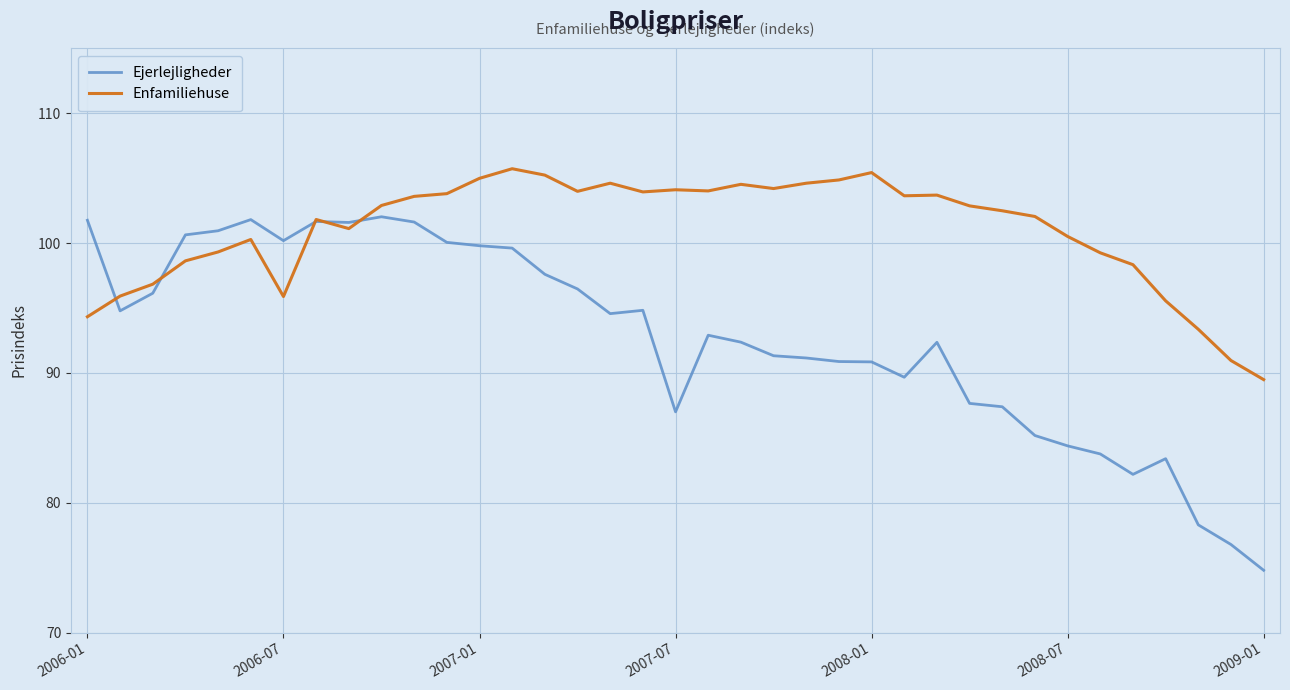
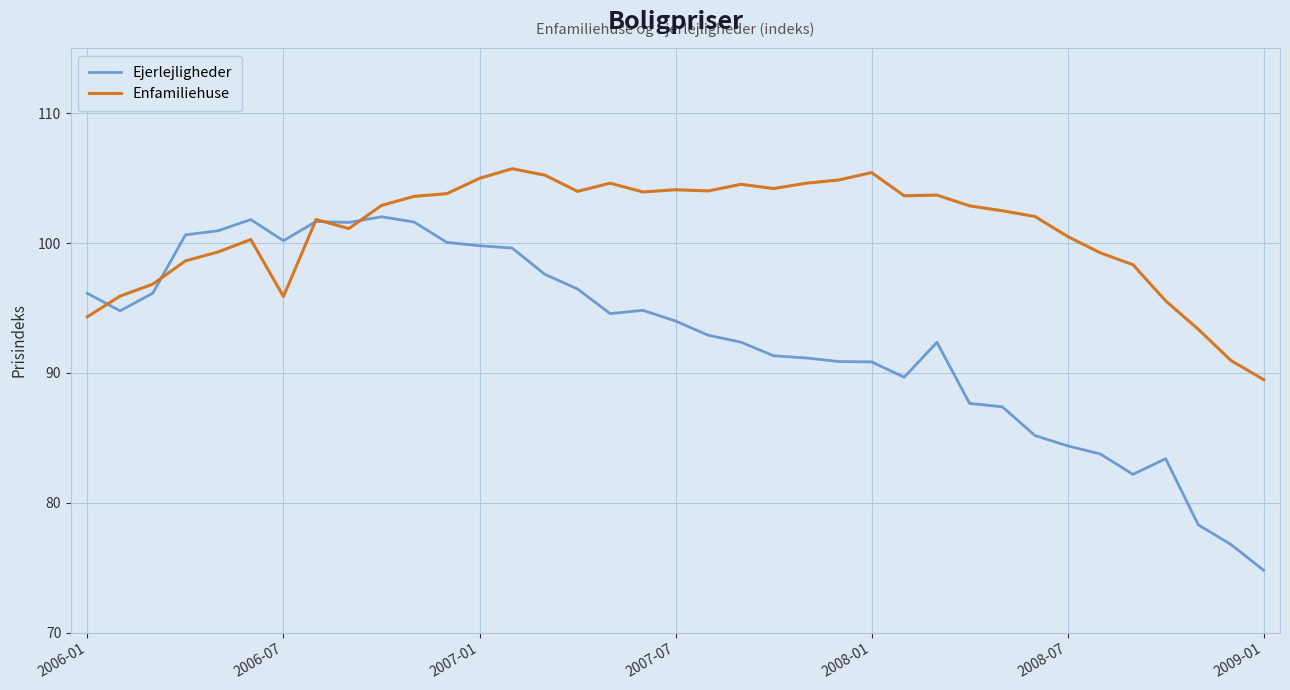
Ejerlejligheder, 2006-01: 101.8 -> 96.1
Ejerlejligheder, 2007-07: 87.0 -> 94.0
